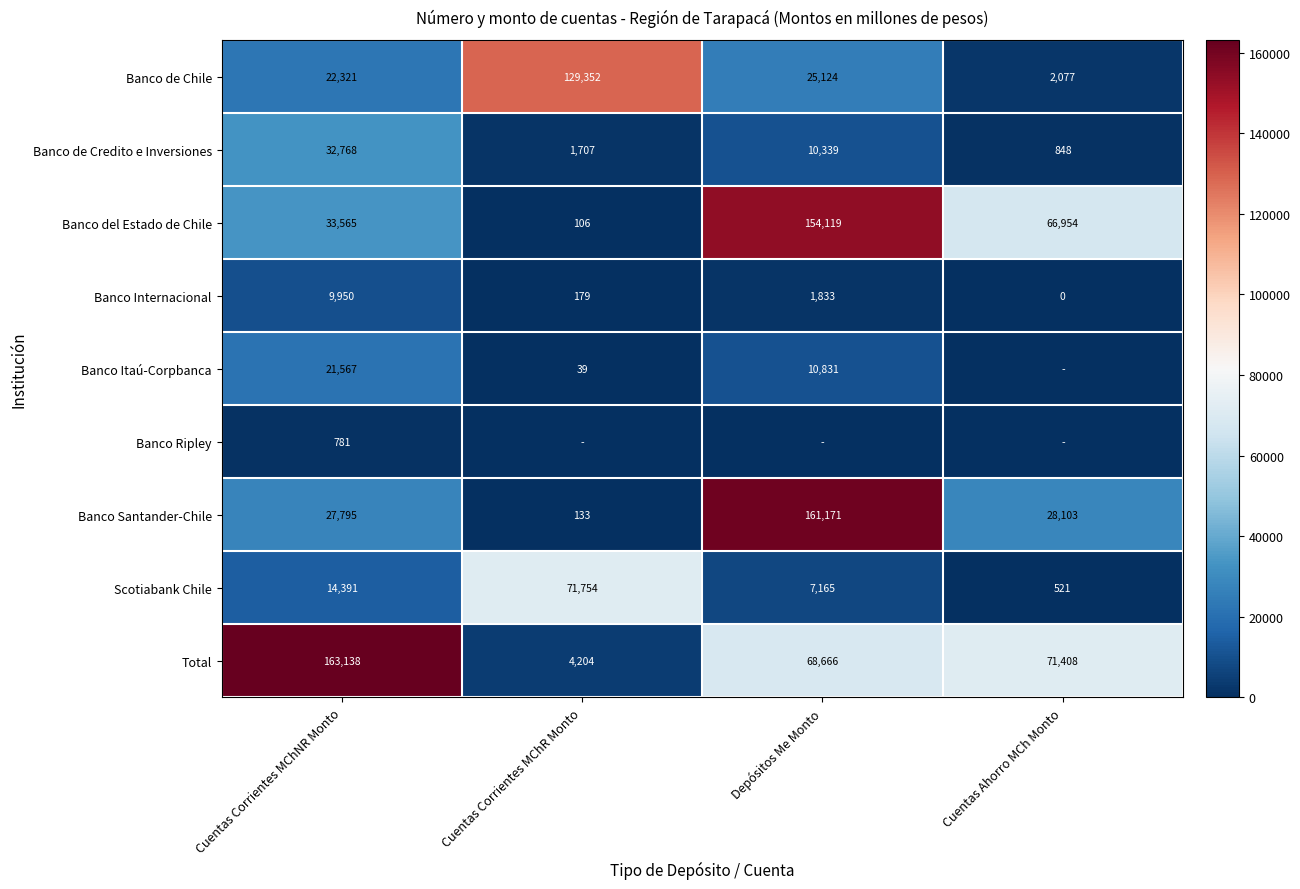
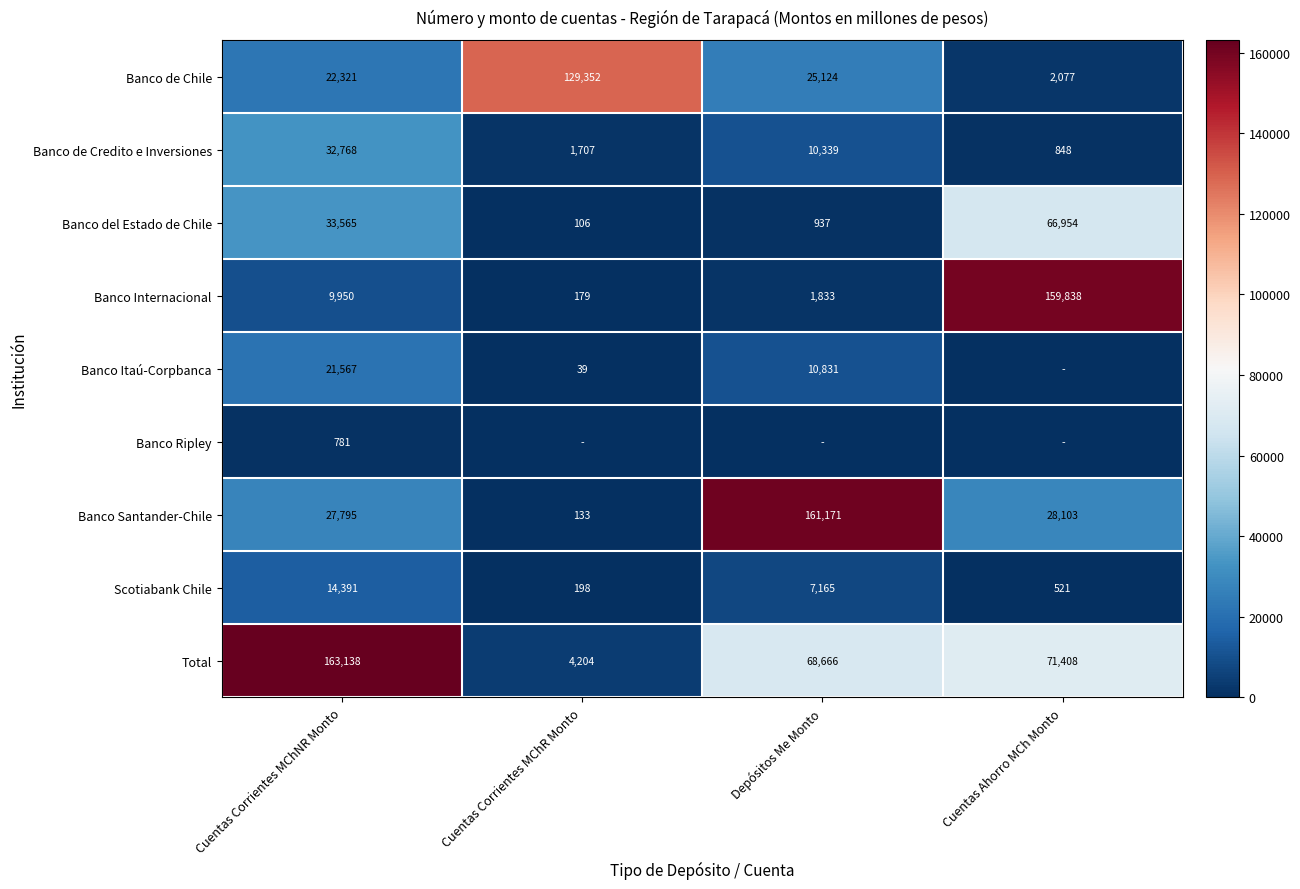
Banco del Estado de Chile, Depósitos Me Monto: 154,119 -> 937
Banco Internacional, Cuentas Ahorro MCh Monto: 0 -> 159,838
Scotiabank Chile, Cuentas Corrientes MChR Monto: 71,754 -> 198
